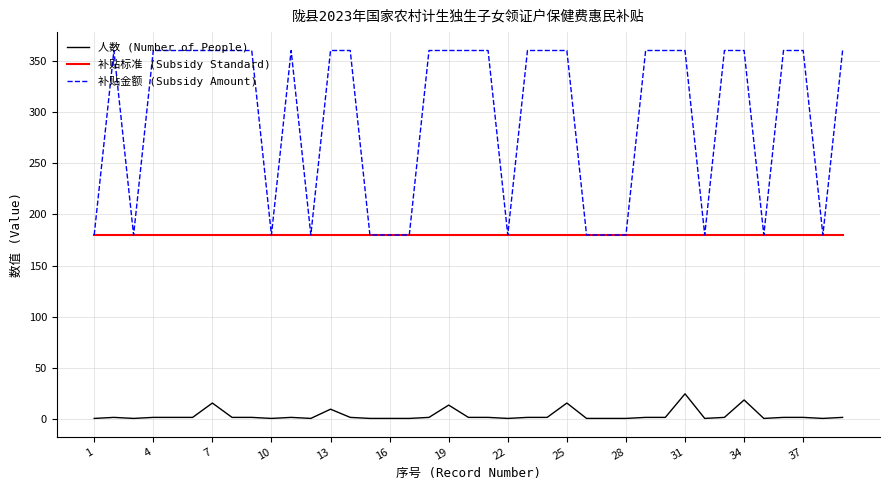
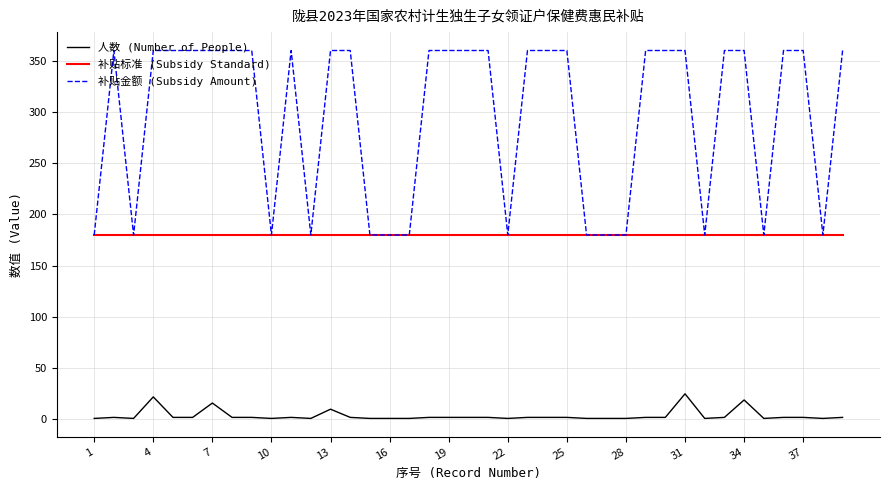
人数 (Number of People), 4: 2 -> 22
人数 (Number of People), 19: 14 -> 2
人数 (Number of People), 25: 16 -> 2
